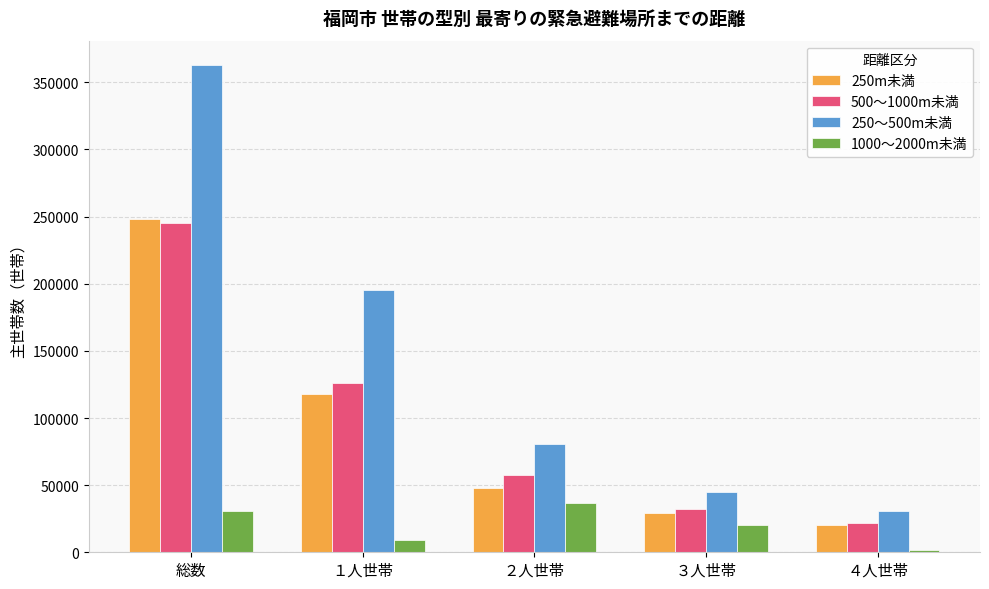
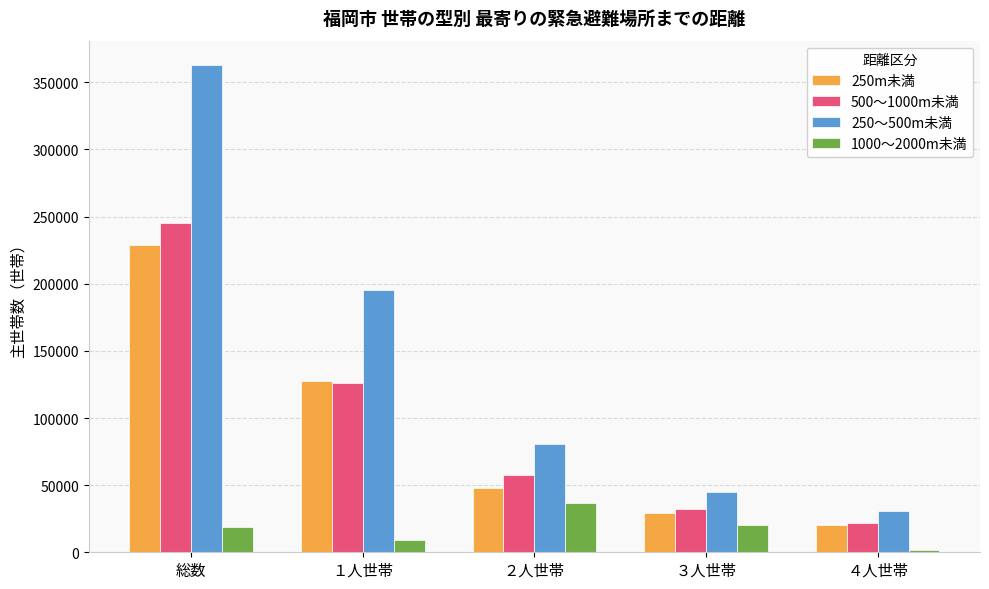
250m未満, 総数: 248000 -> 229000
1000～2000m未満, 総数: 31000 -> 19000
250m未満, １人世帯: 118000 -> 127000
